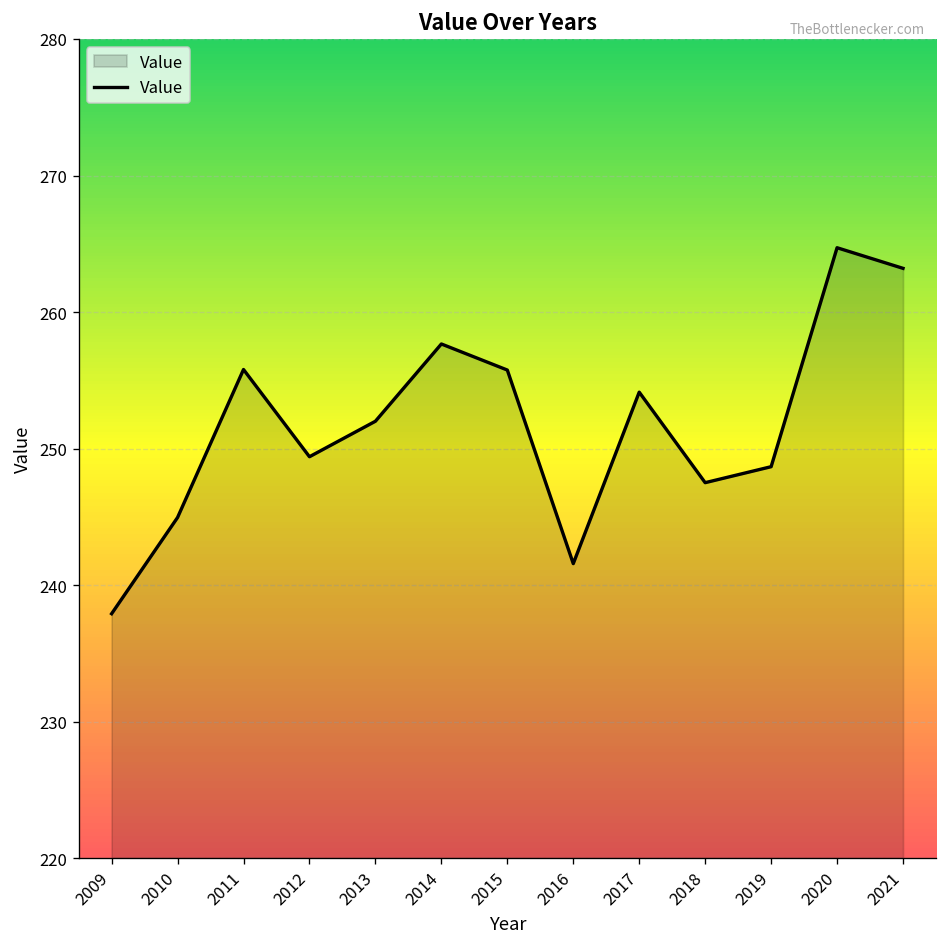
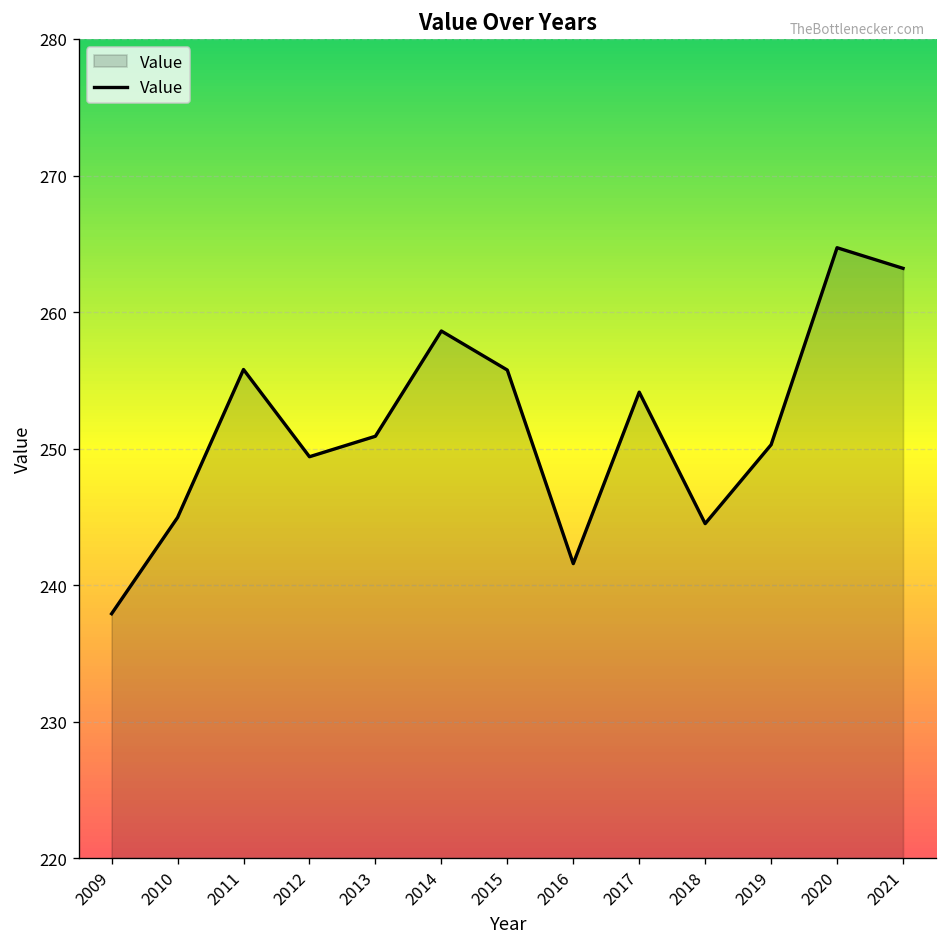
2013: 252.0 -> 250.9
2014: 257.7 -> 258.6
2018: 247.5 -> 244.5
2019: 248.7 -> 250.3
